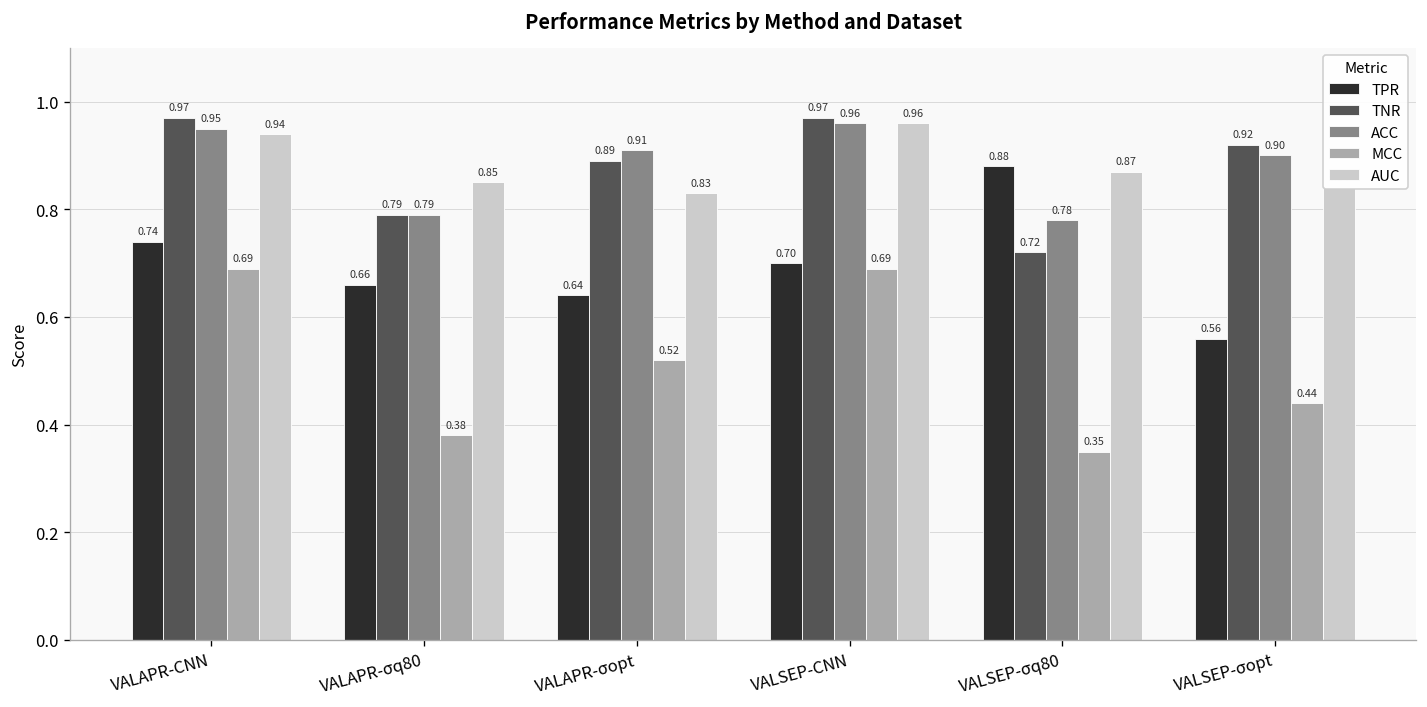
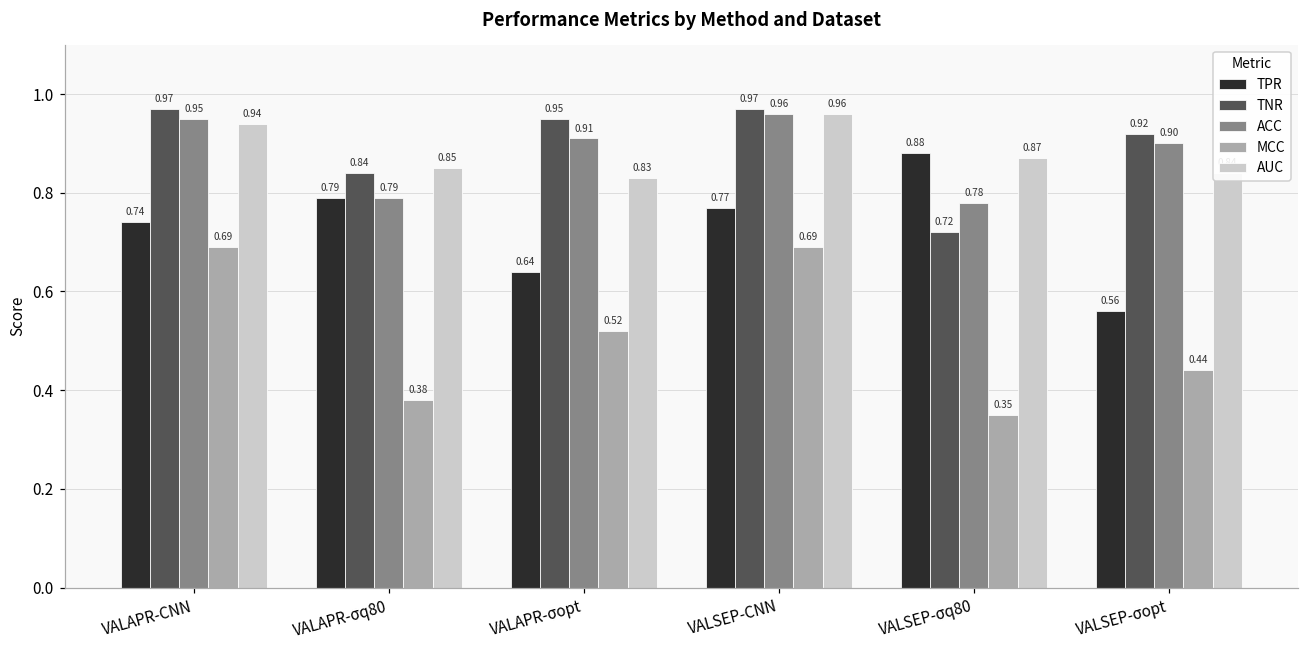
TPR, VALAPR-σq80: 0.66 -> 0.79
TNR, VALAPR-σq80: 0.79 -> 0.84
TNR, VALAPR-σopt: 0.89 -> 0.95
TPR, VALSEP-CNN: 0.70 -> 0.77
